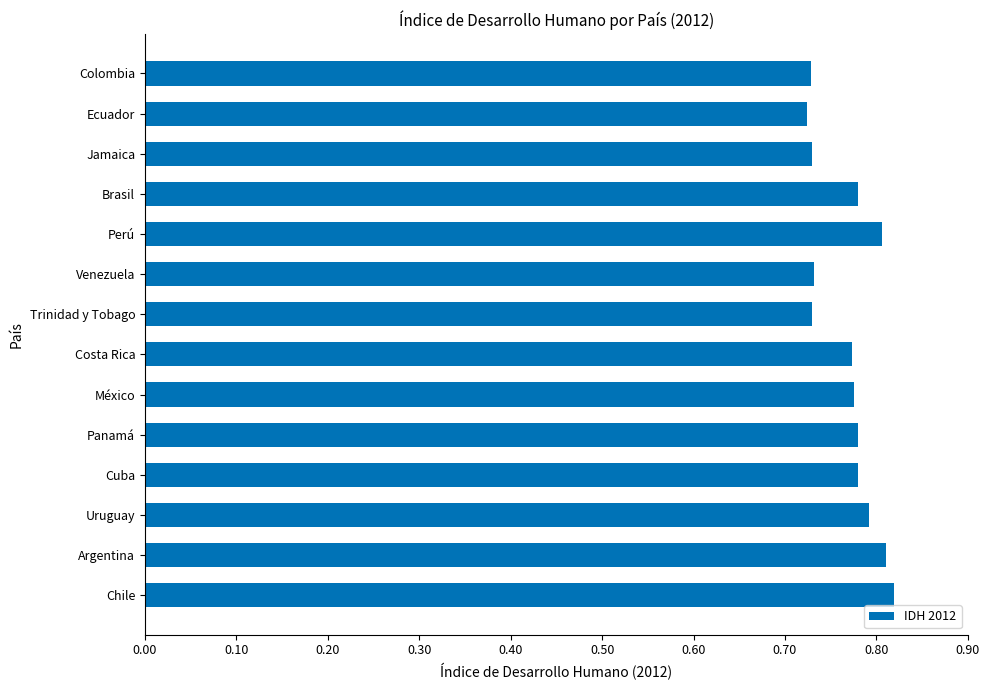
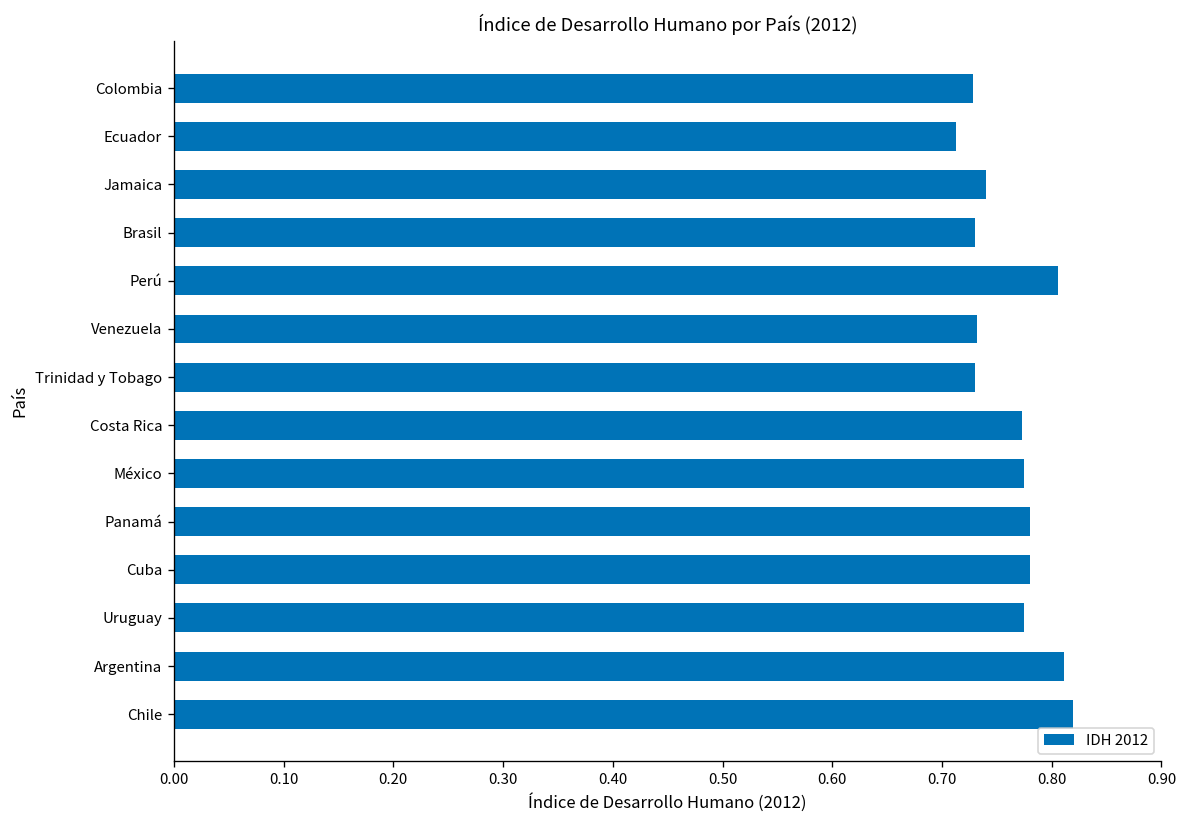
Ecuador: 0.72 -> 0.71
Jamaica: 0.73 -> 0.74
Brasil: 0.78 -> 0.73
Uruguay: 0.79 -> 0.78
